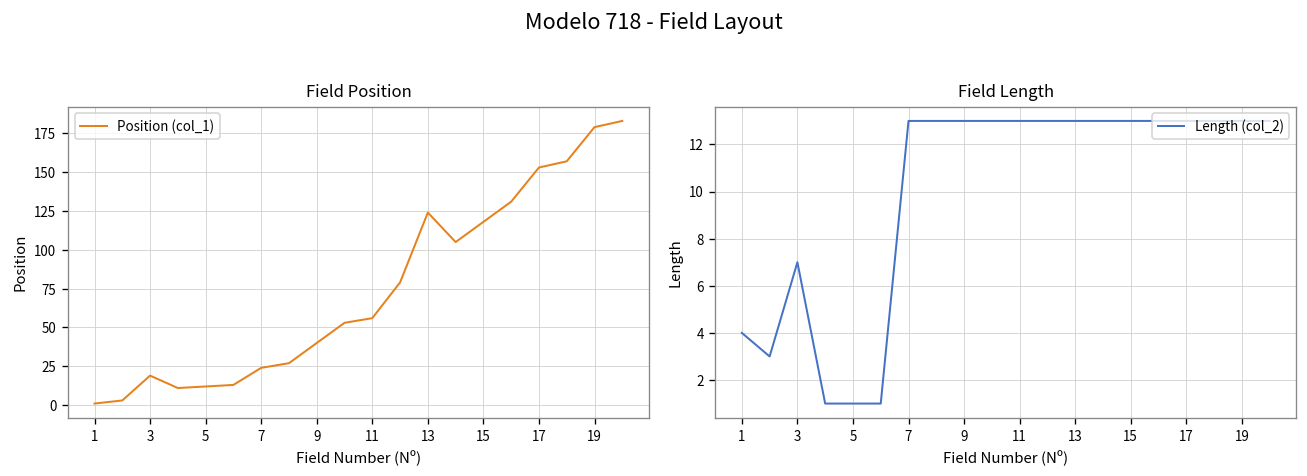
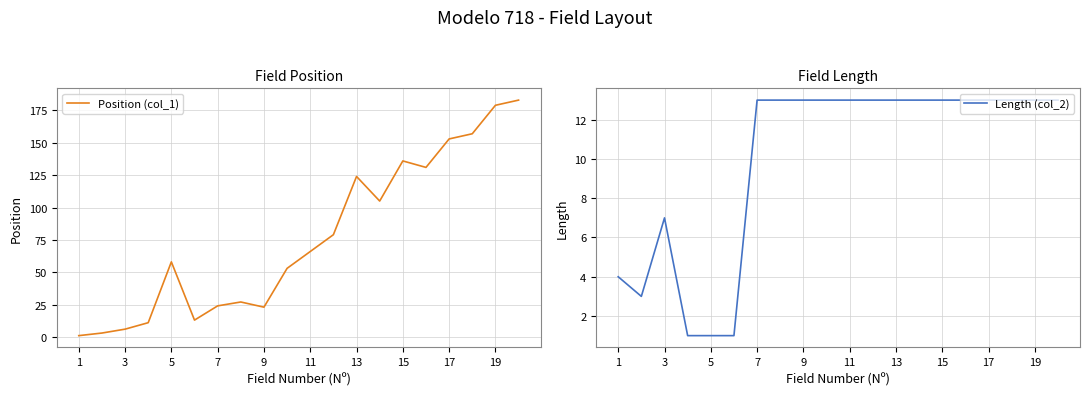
Field Position, 3: 19 -> 6
Field Position, 5: 12 -> 58
Field Position, 9: 40 -> 23
Field Position, 11: 56 -> 66
Field Position, 15: 118 -> 136
